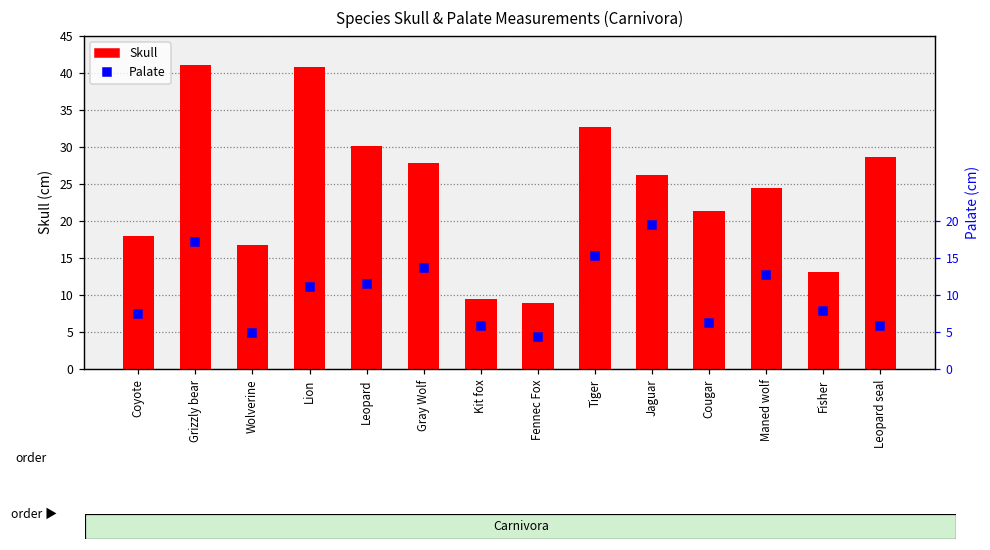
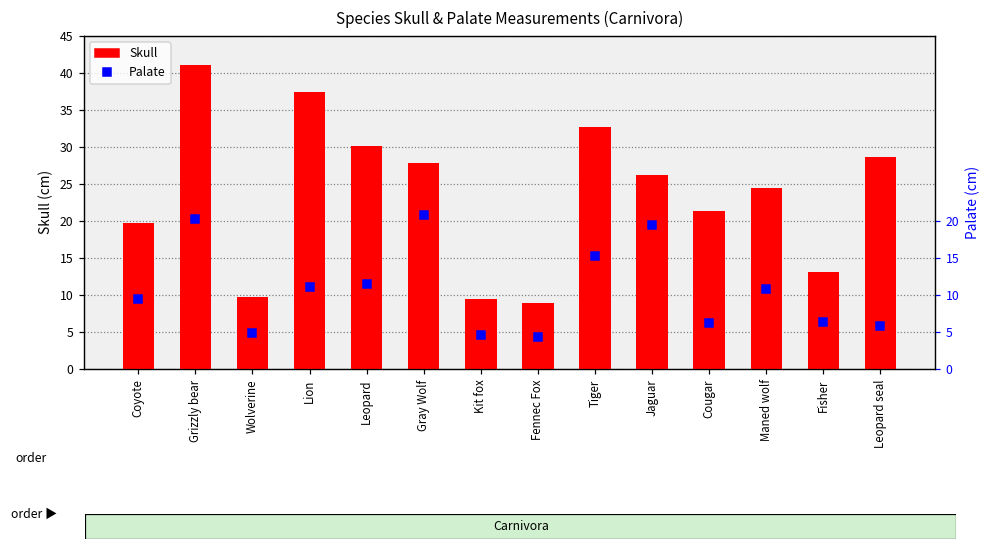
Palate, Coyote: 7 -> 9
Skull, Coyote: 18 -> 20
Palate, Grizzly bear: 17 -> 20
Skull, Wolverine: 17 -> 10
Skull, Lion: 41 -> 37
Palate, Gray Wolf: 14 -> 21
Palate, Kit fox: 6 -> 5
Palate, Maned wolf: 13 -> 11
Palate, Fisher: 8 -> 6
